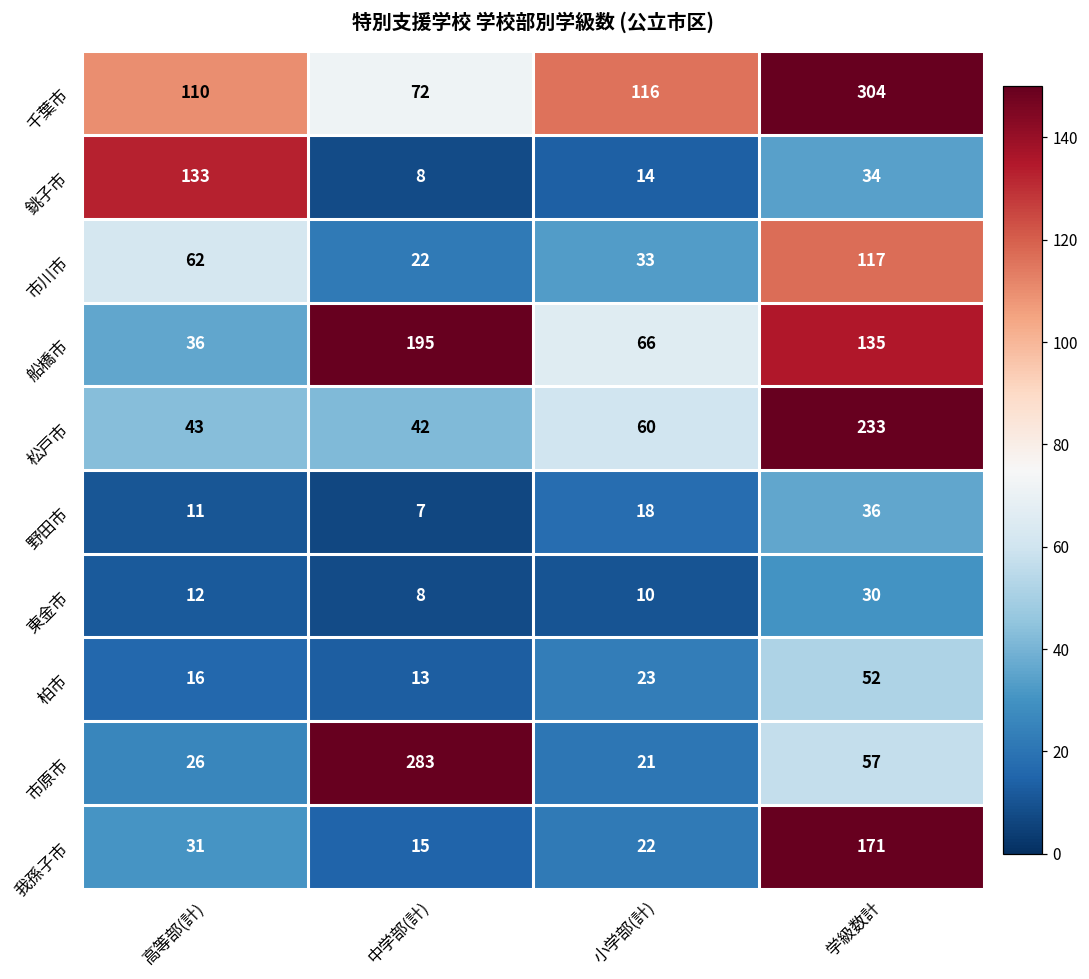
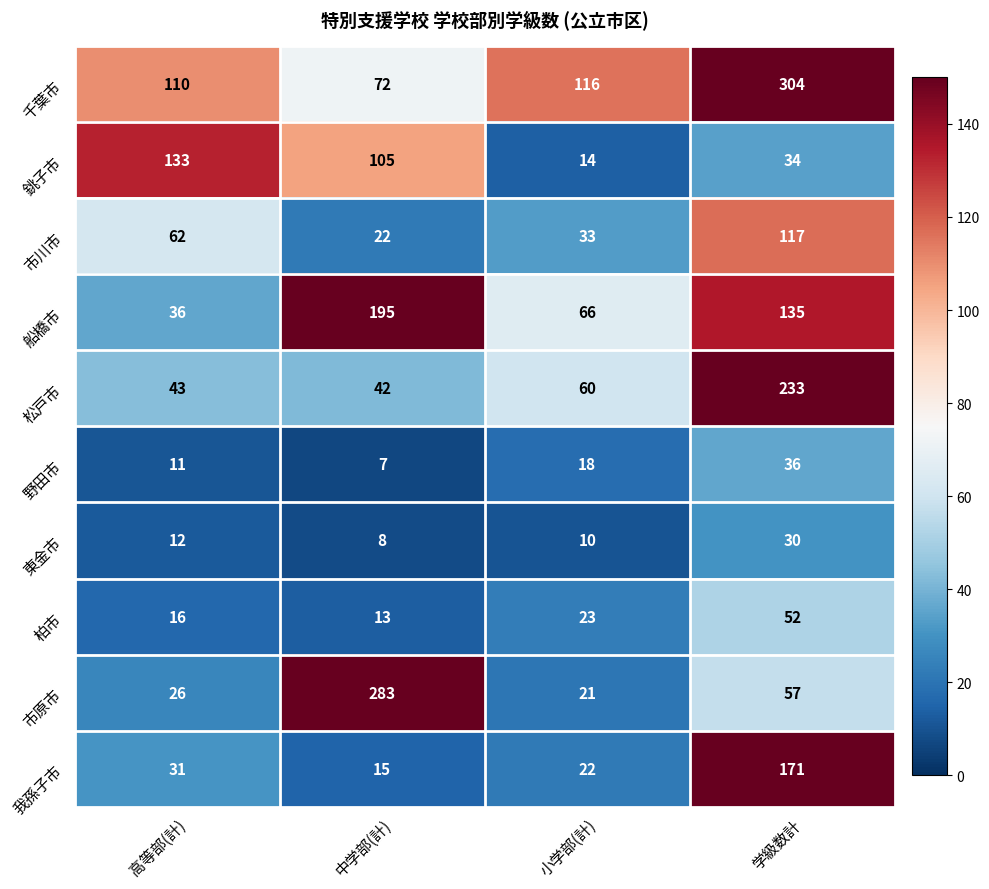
銚子市, 中学部(計): 8 -> 105
